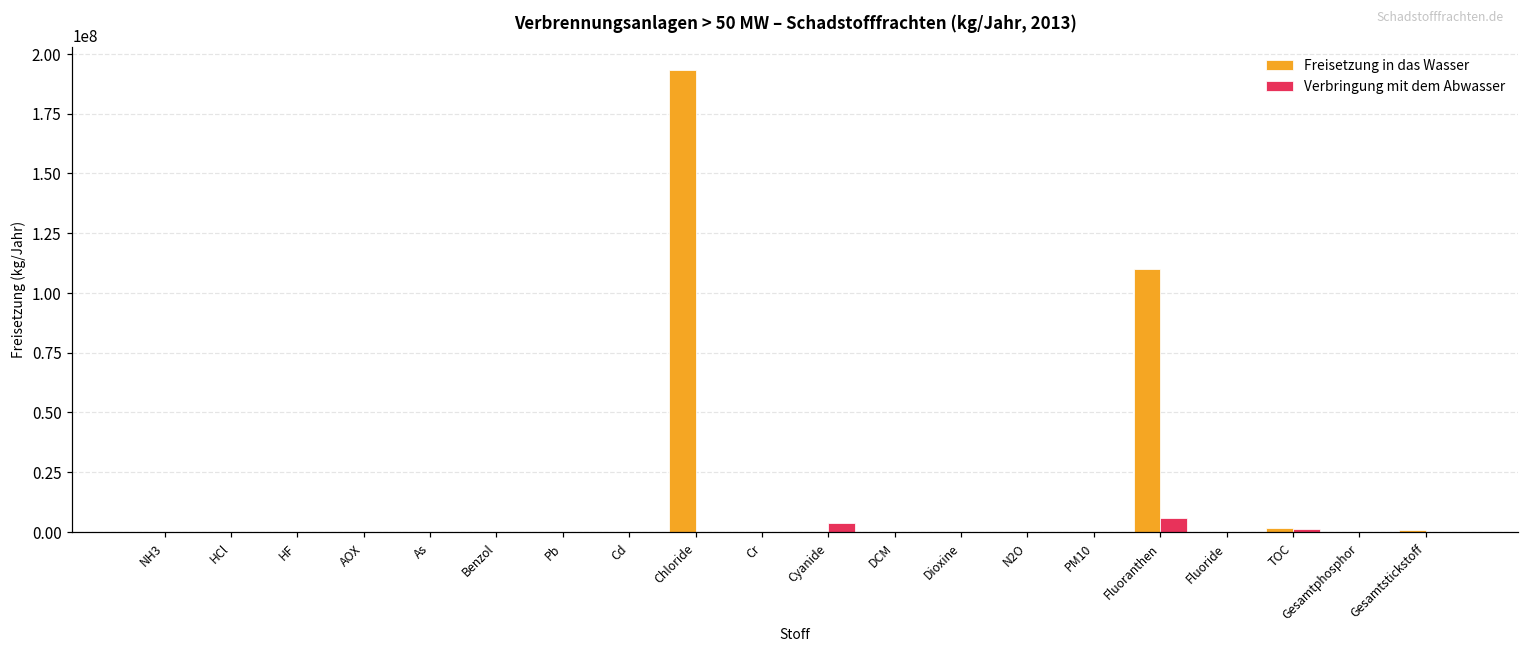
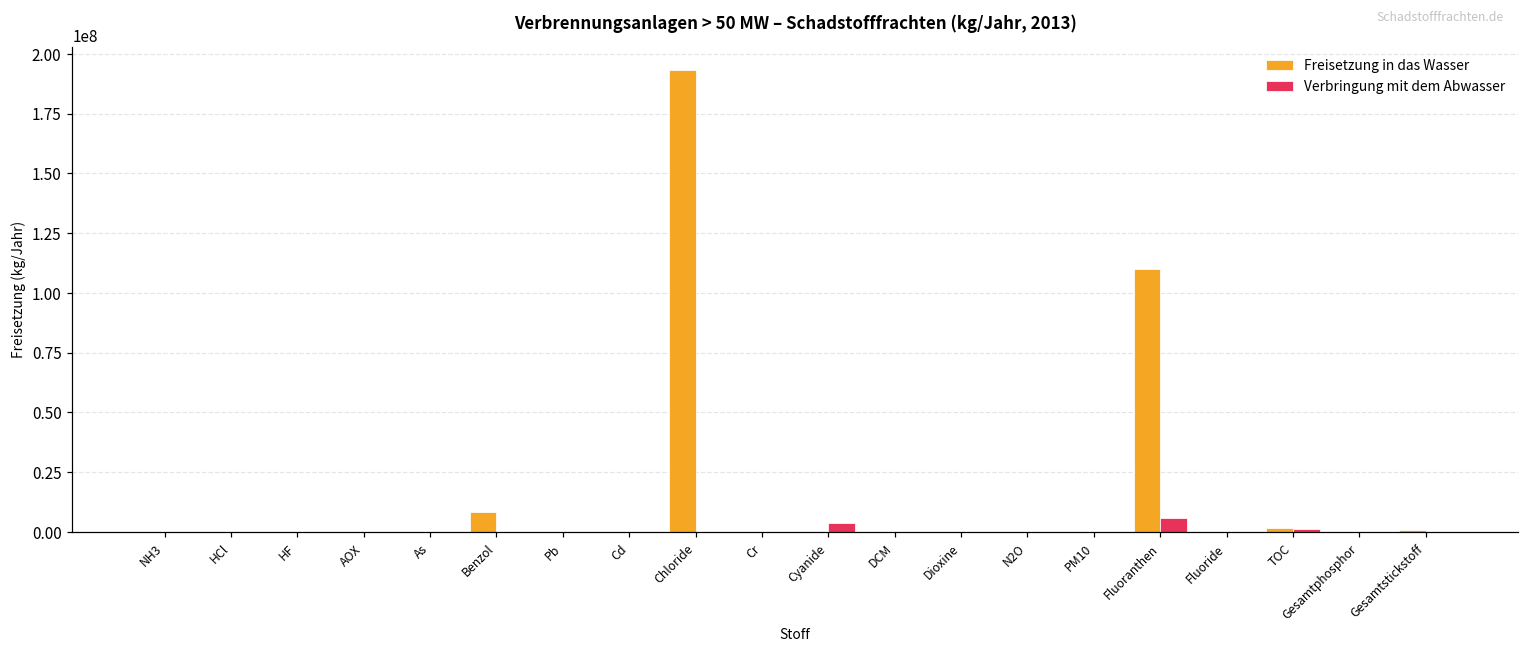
Freisetzung in das Wasser, Benzol: 0 -> 8000000
